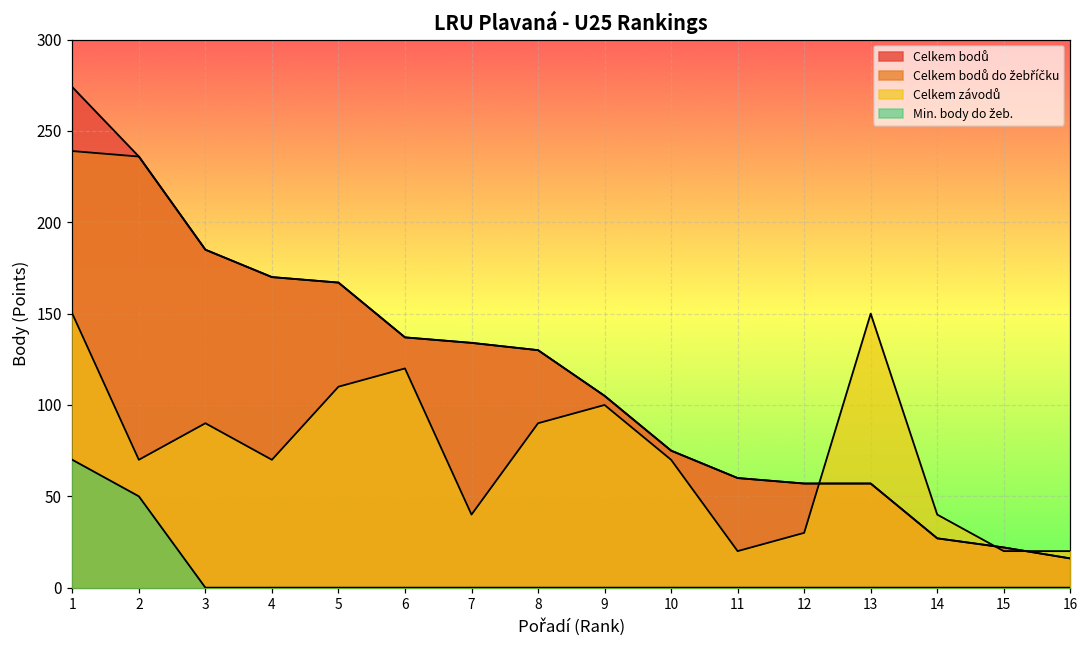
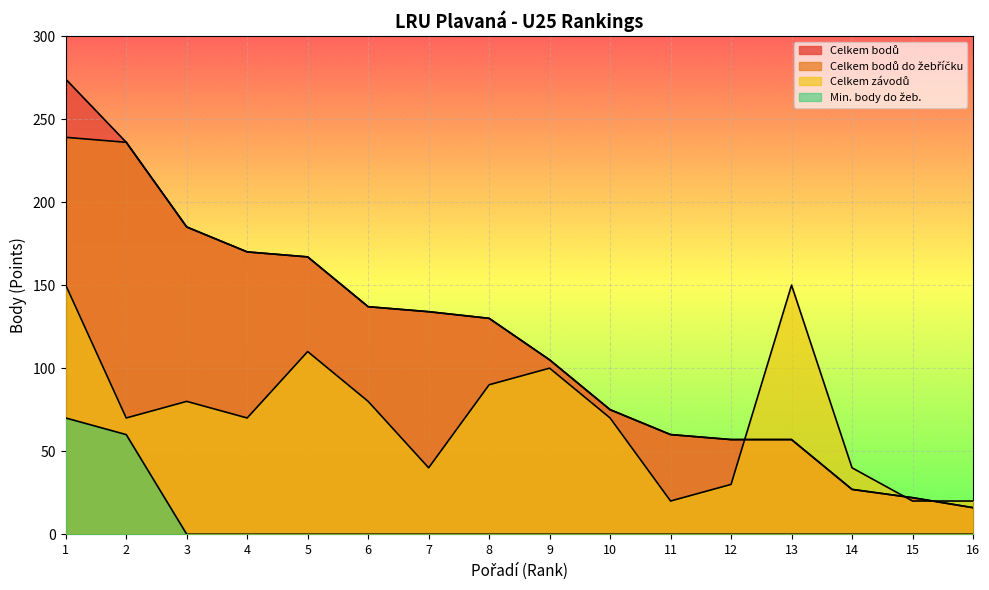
Min. body do žeb., 2: 50 -> 60
Celkem závodů, 3: 90 -> 80
Celkem závodů, 6: 120 -> 80
